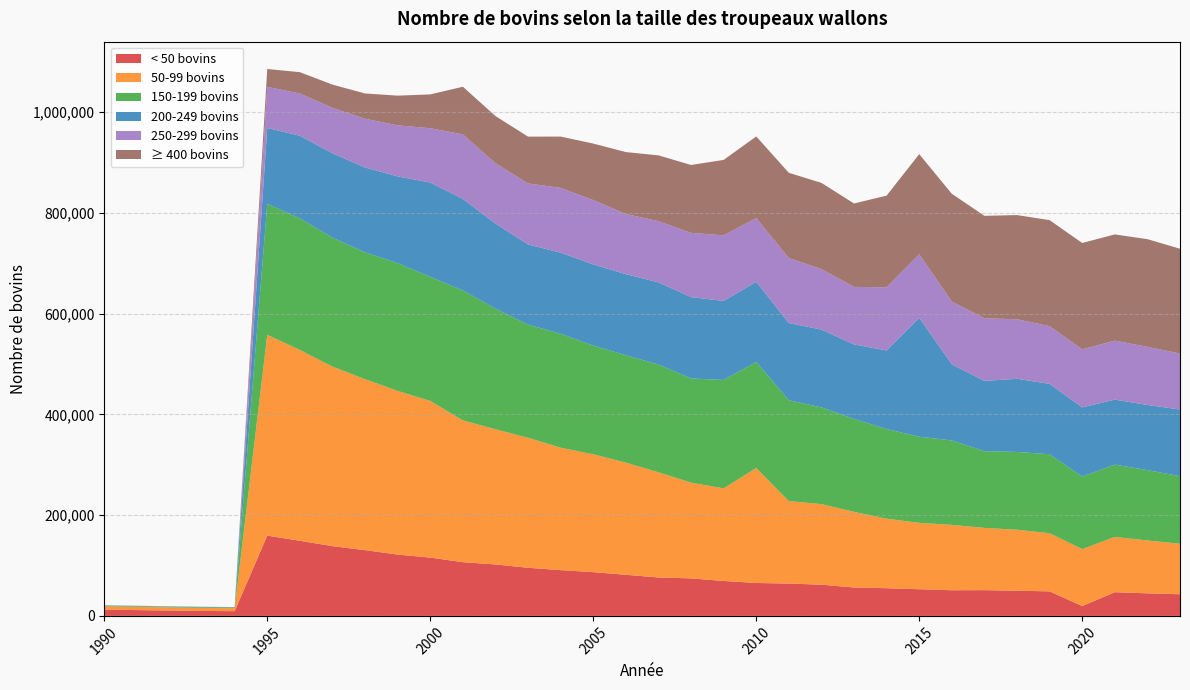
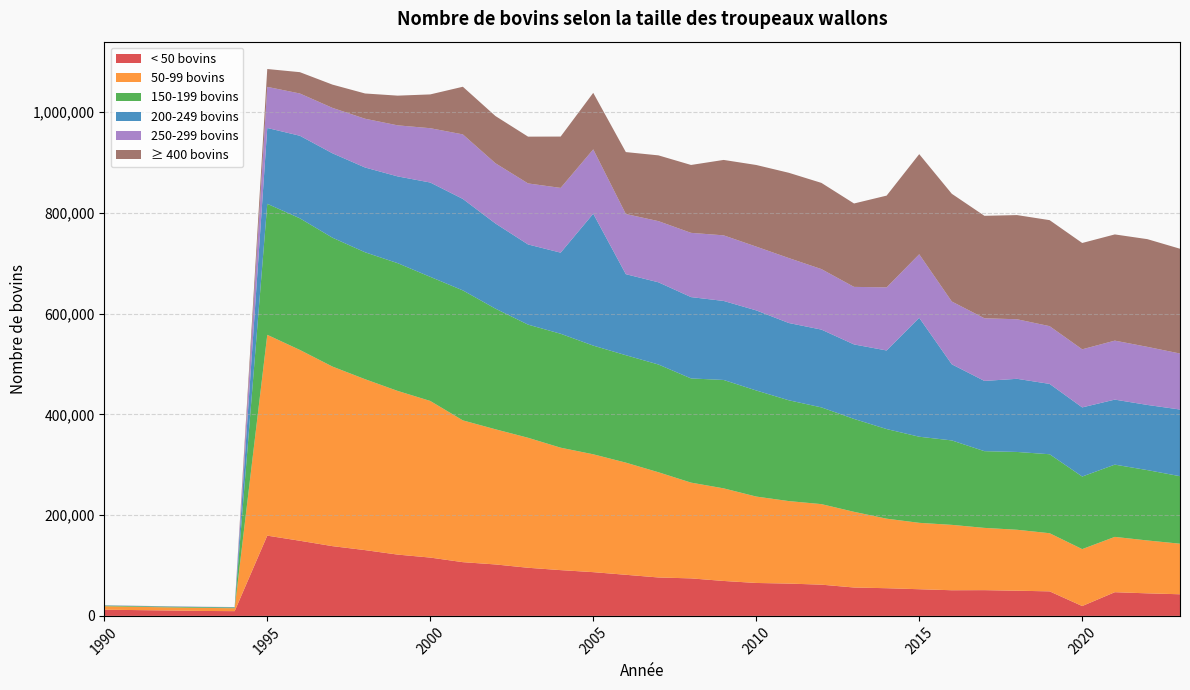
200-249 bovins, 2005: 160,000 -> 260,000
50-99 bovins, 2010: 230,000 -> 170,000
